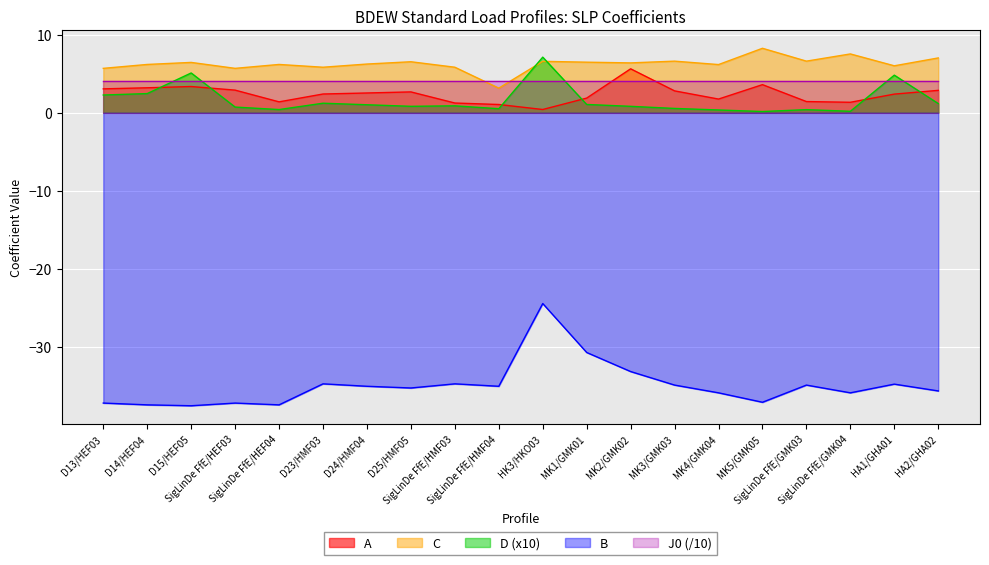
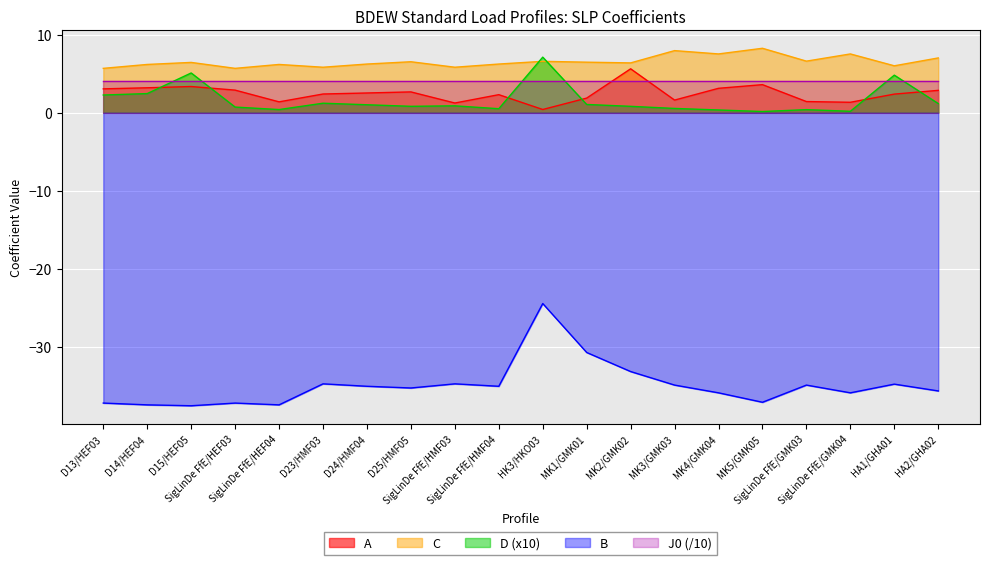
A, SigLinDe FfE/HMF04: 1 -> 2
C, SigLinDe FfE/HMF04: 3 -> 6
A, MK3/GMK03: 3 -> 2
C, MK3/GMK03: 7 -> 8
A, MK4/GMK04: 2 -> 3
C, MK4/GMK04: 6 -> 8
